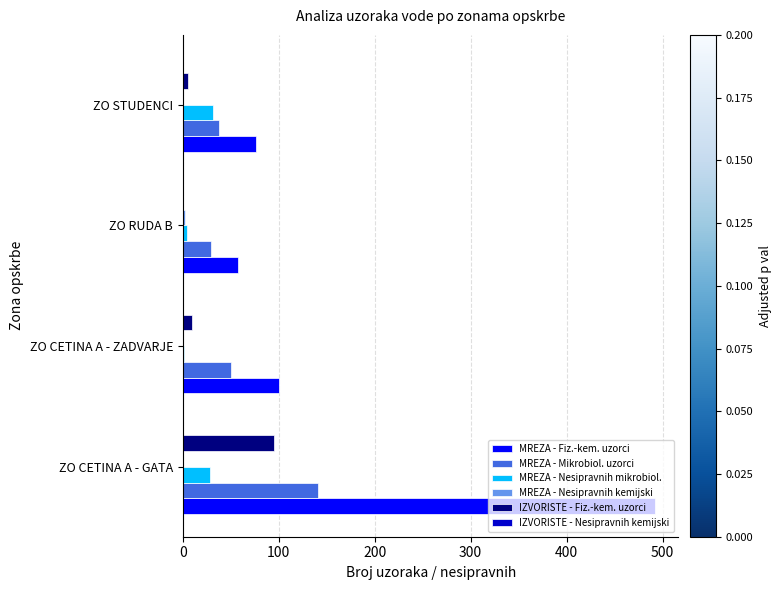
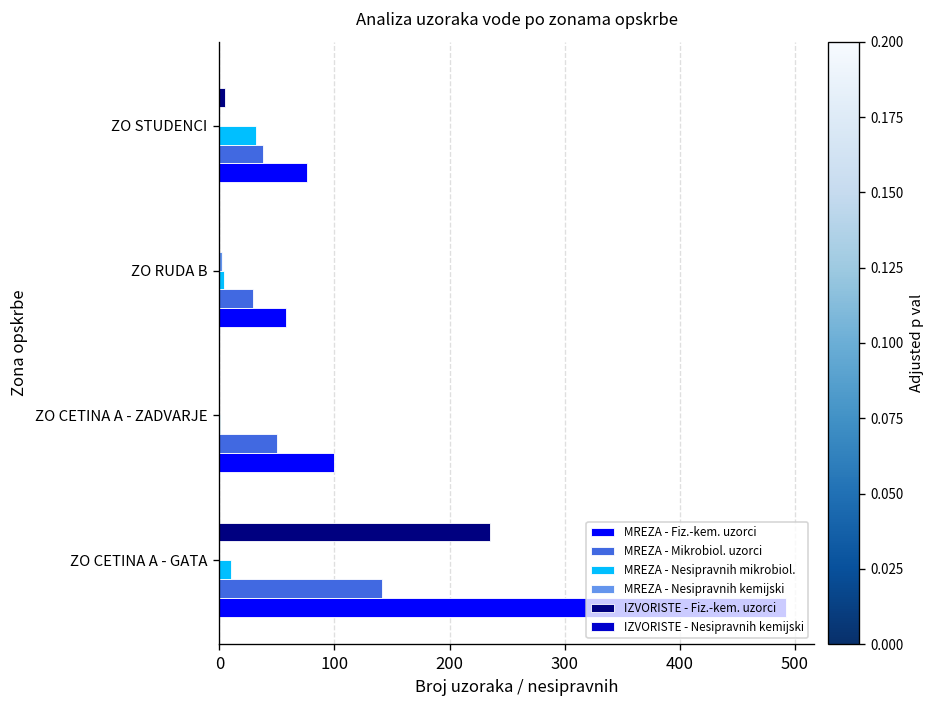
IZVORISTE - Fiz.-kem. uzorci, ZO CETINA A - ZADVARJE: 10 -> 0
IZVORISTE - Fiz.-kem. uzorci, ZO CETINA A - GATA: 100 -> 240
MREZA - Nesipravnih mikrobiol., ZO CETINA A - GATA: 30 -> 10
